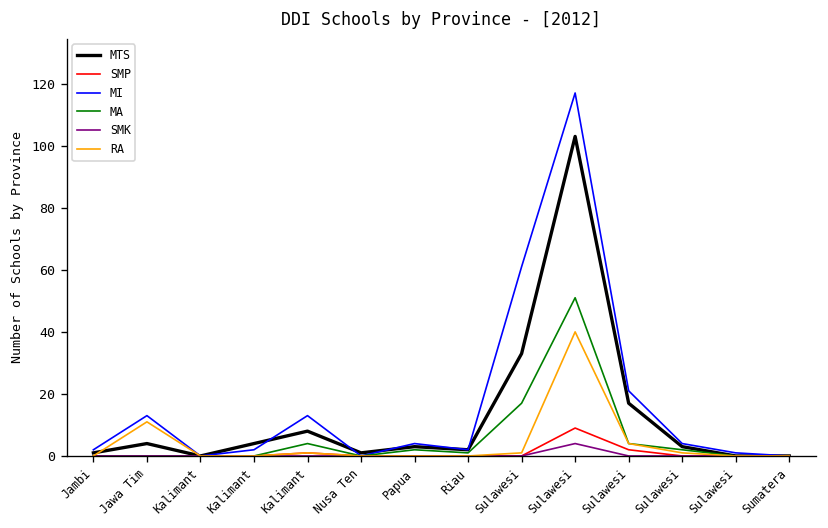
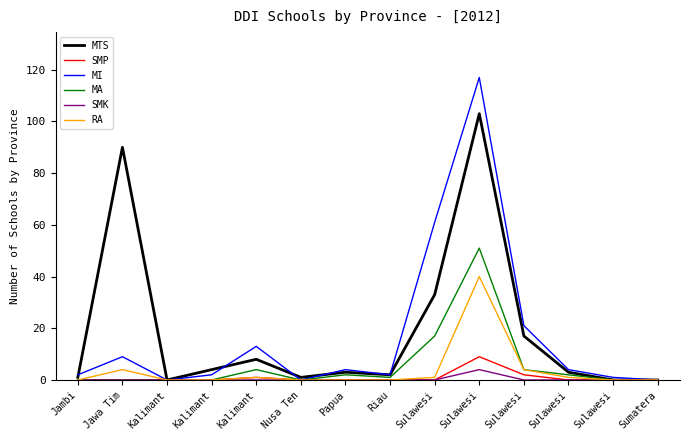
MTS, Jawa Tim: 4 -> 90
MI, Jawa Tim: 13 -> 9
RA, Jawa Tim: 11 -> 4
